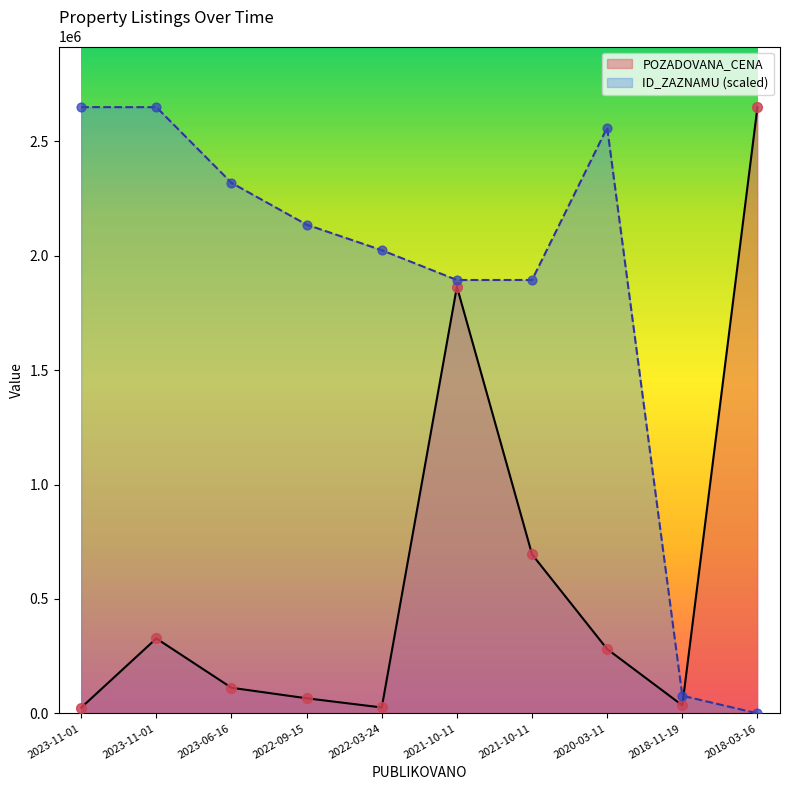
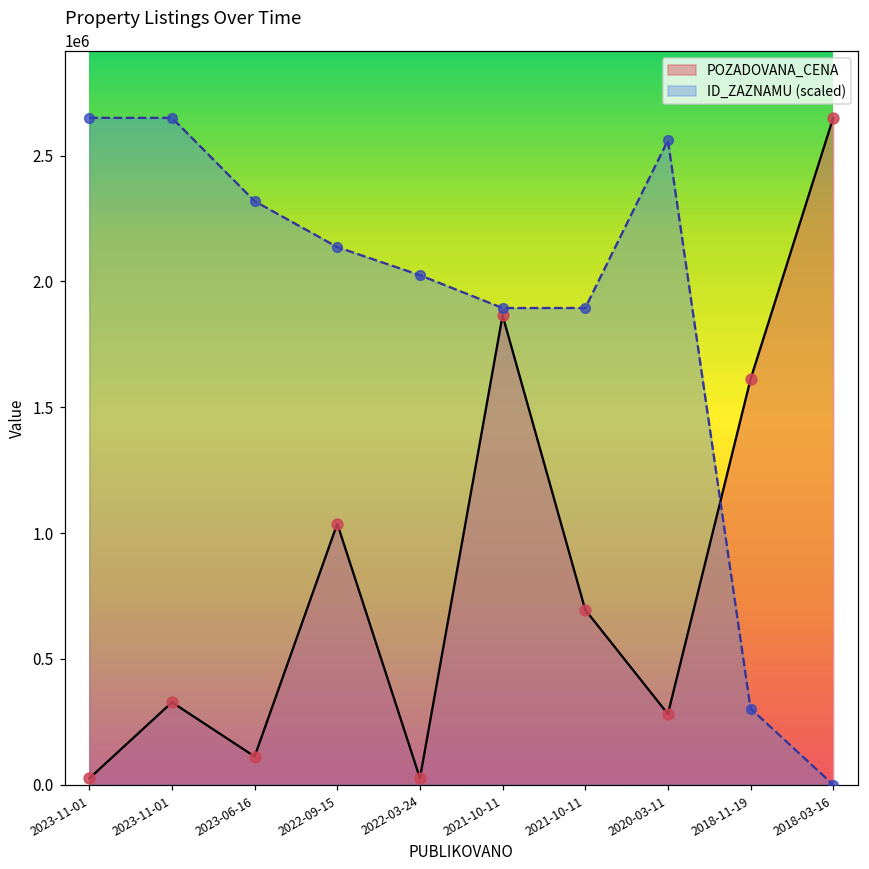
POZADOVANA_CENA, 2022-09-15: 70000 -> 1040000
POZADOVANA_CENA, 2018-11-19: 40000 -> 1610000
ID_ZAZNAMU (scaled), 2018-11-19: 80000 -> 300000
